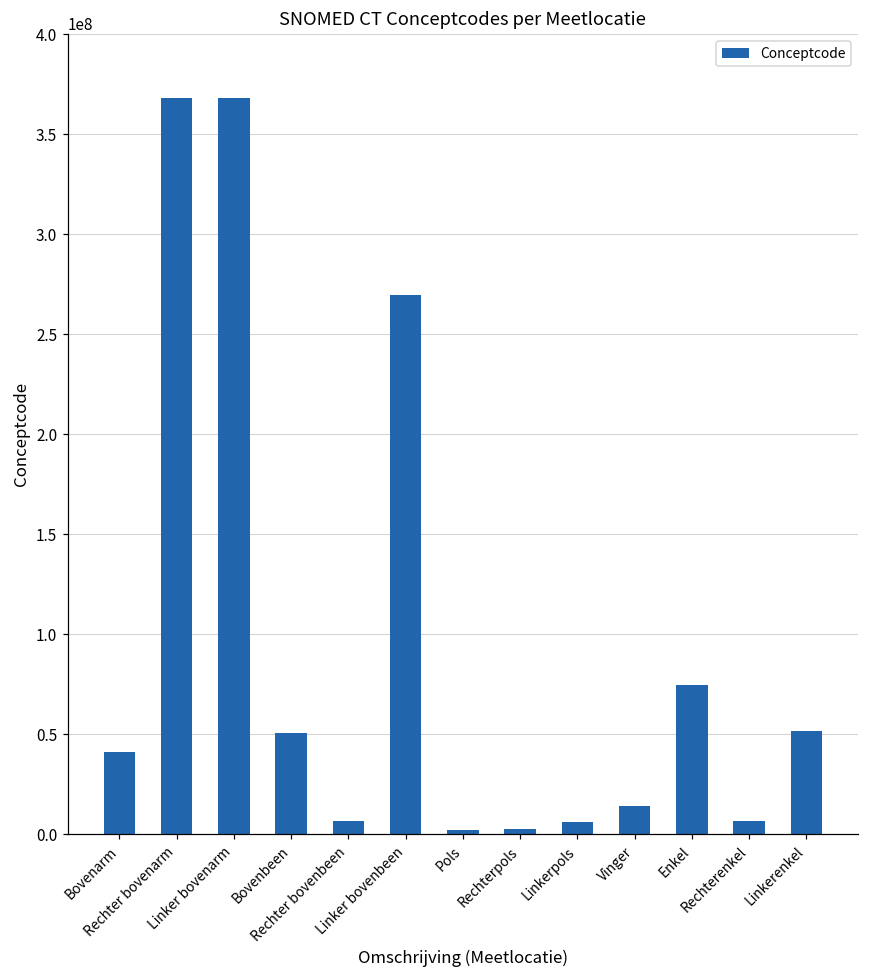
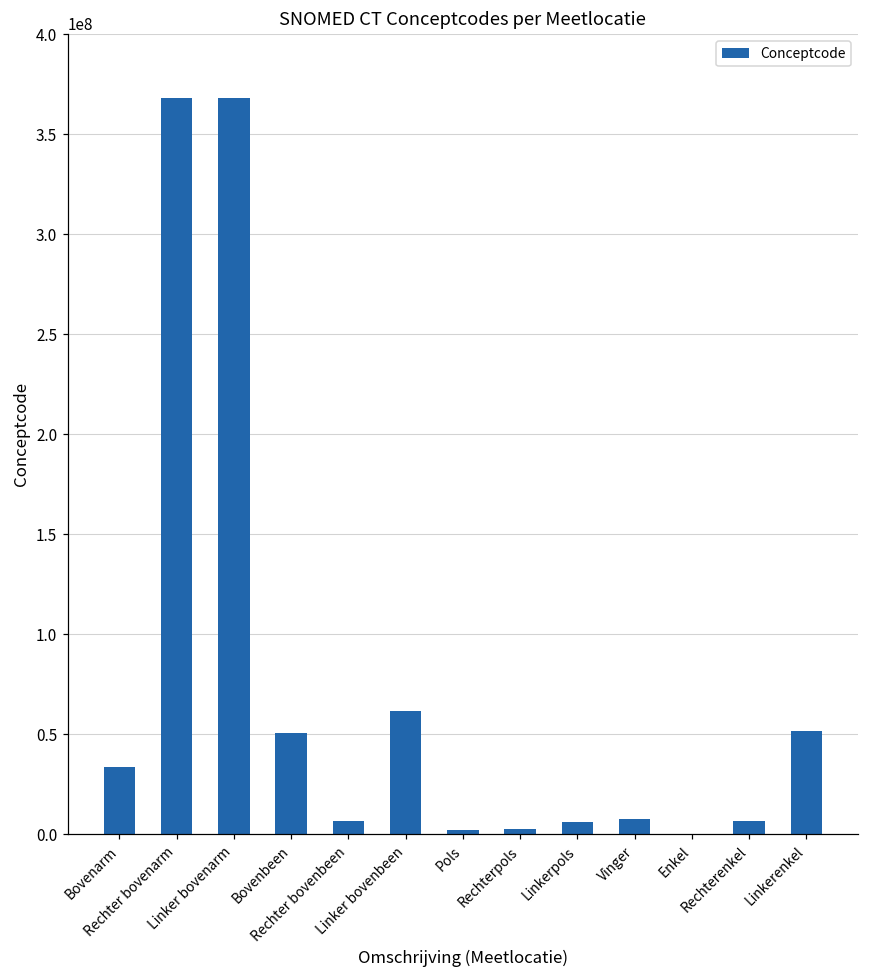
Bovenarm: 41000000 -> 34000000
Linker bovenbeen: 269000000 -> 61000000
Vinger: 14000000 -> 8000000
Enkel: 75000000 -> 0
